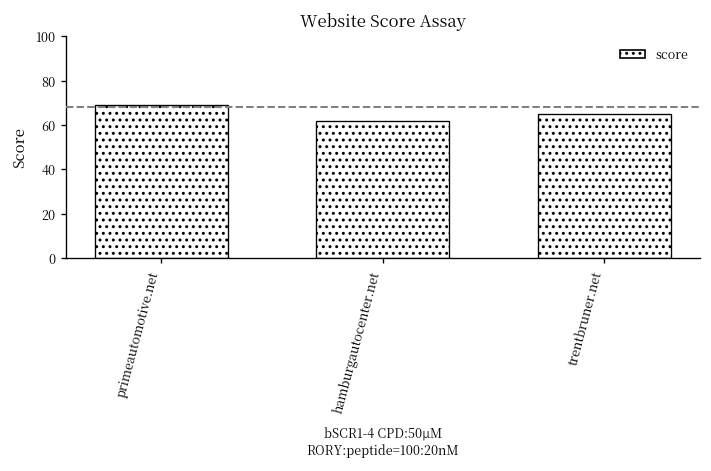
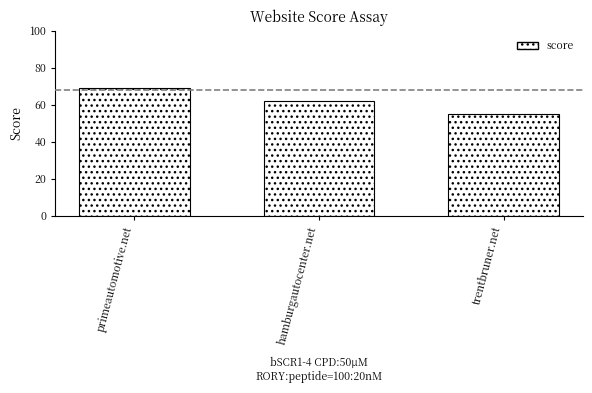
trentbruner.net: 65 -> 55
